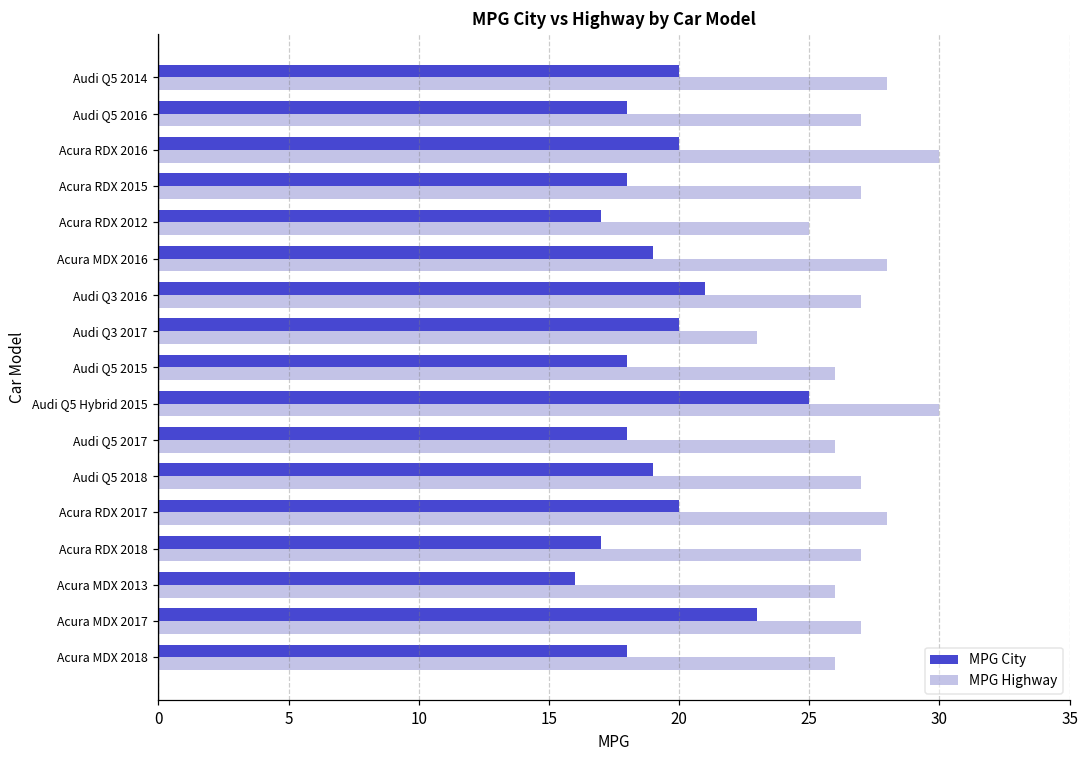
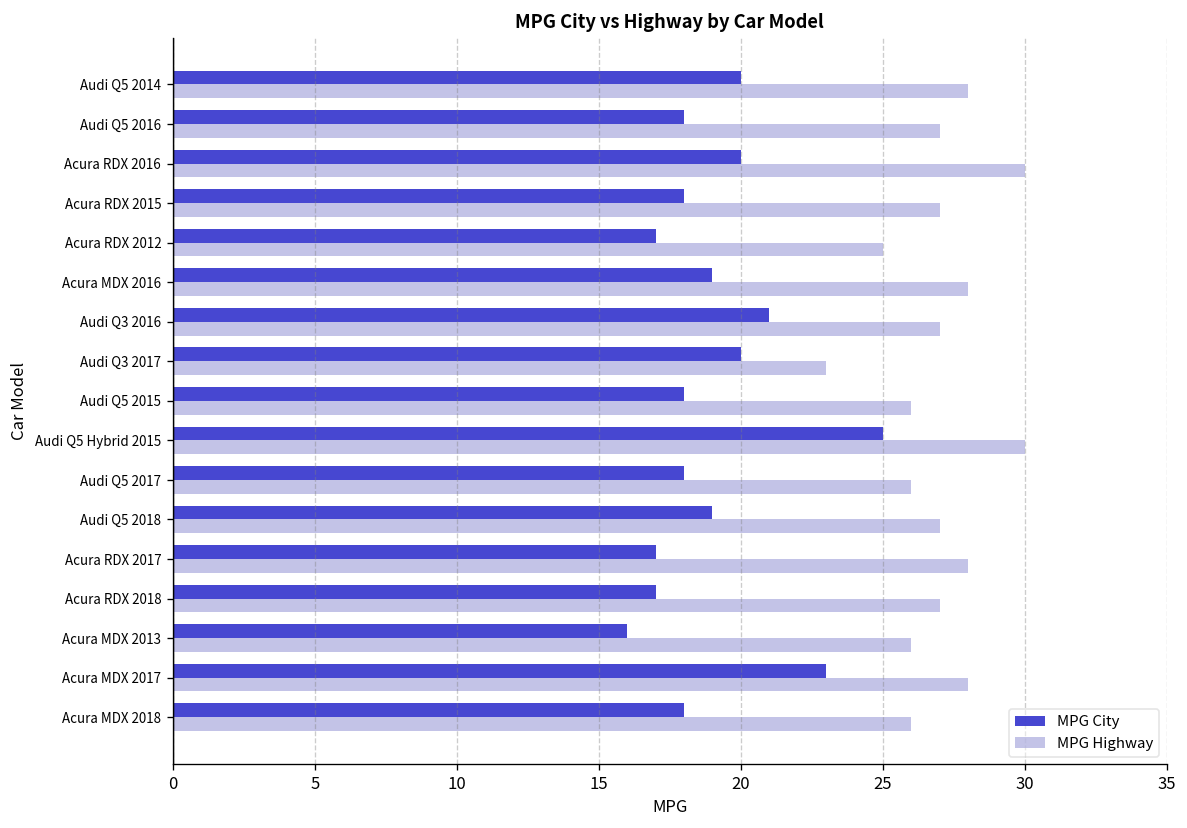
MPG City, Acura RDX 2017: 20 -> 17
MPG Highway, Acura MDX 2017: 27 -> 28
